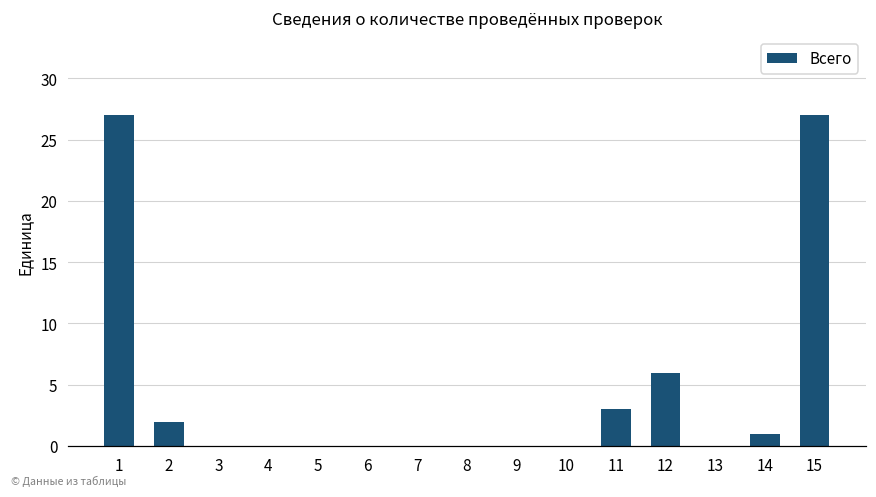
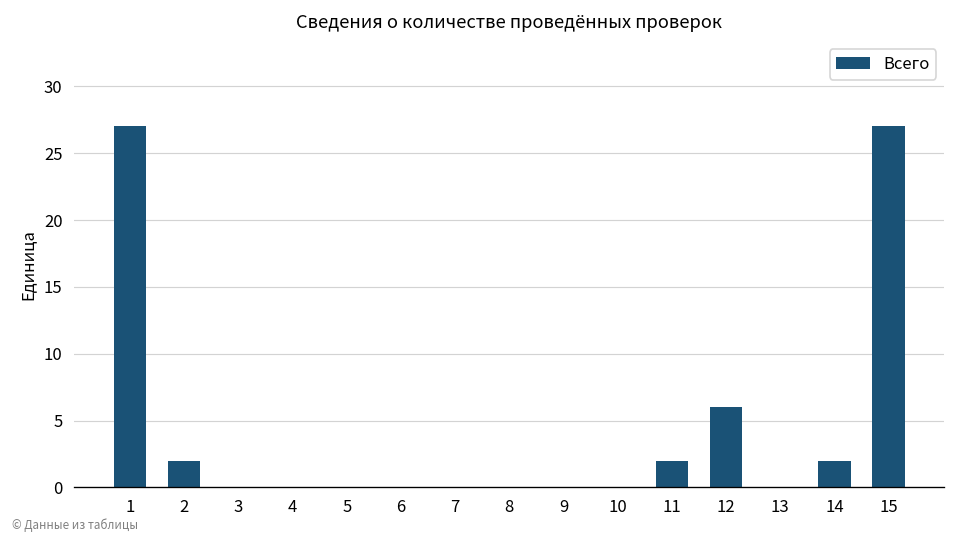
11: 3 -> 2
14: 1 -> 2
